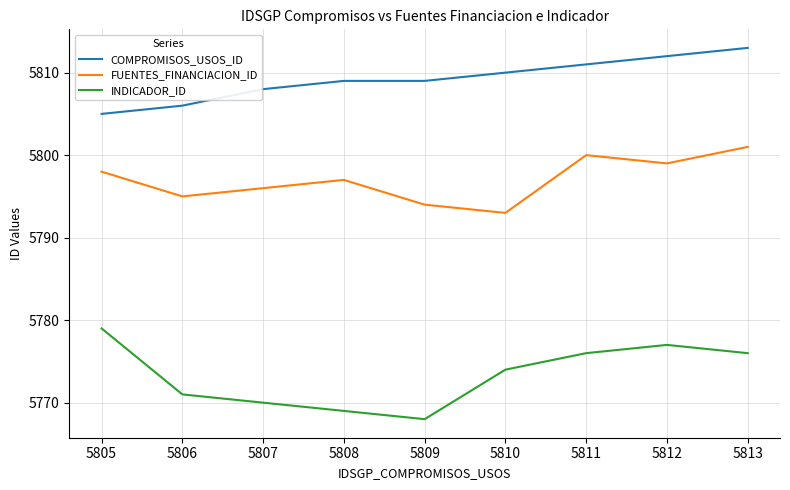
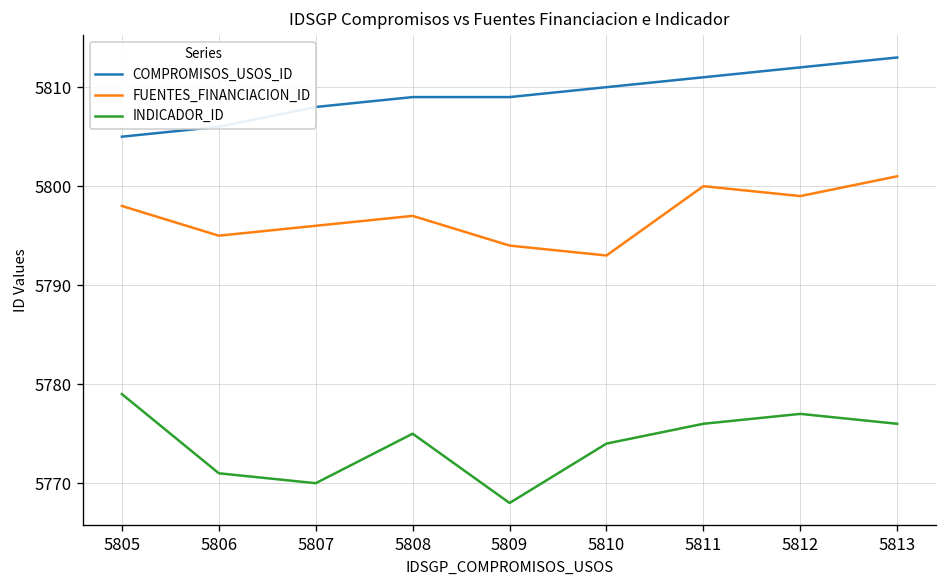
INDICADOR_ID, 5808: 5769 -> 5775
